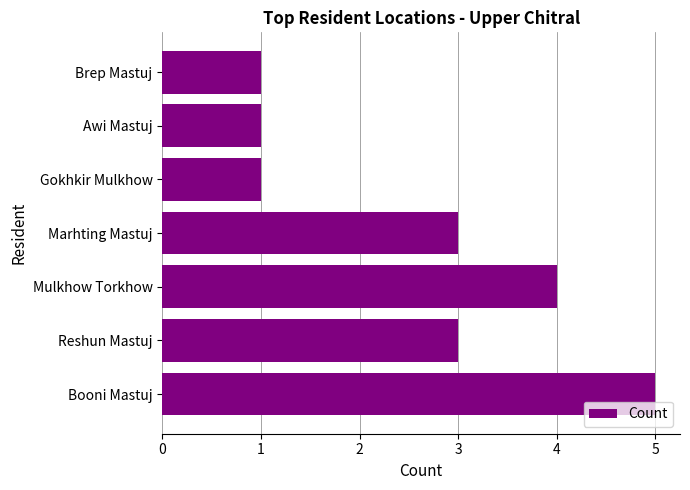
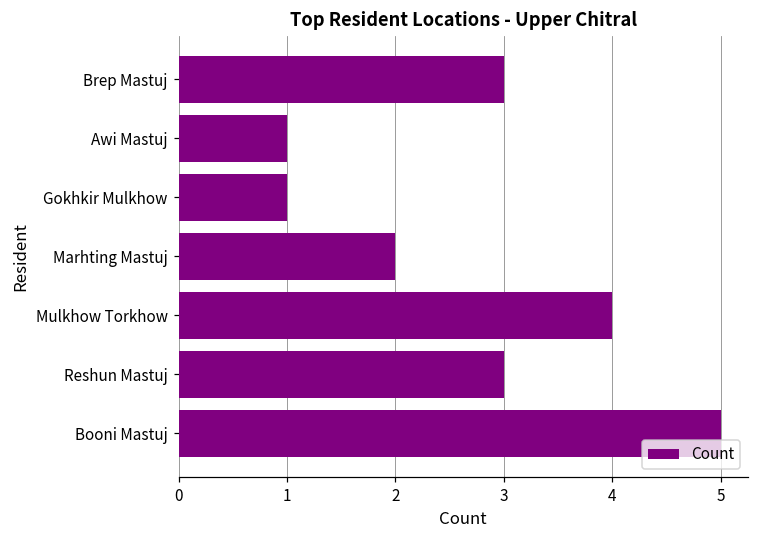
Brep Mastuj: 1 -> 3
Marhting Mastuj: 3 -> 2
